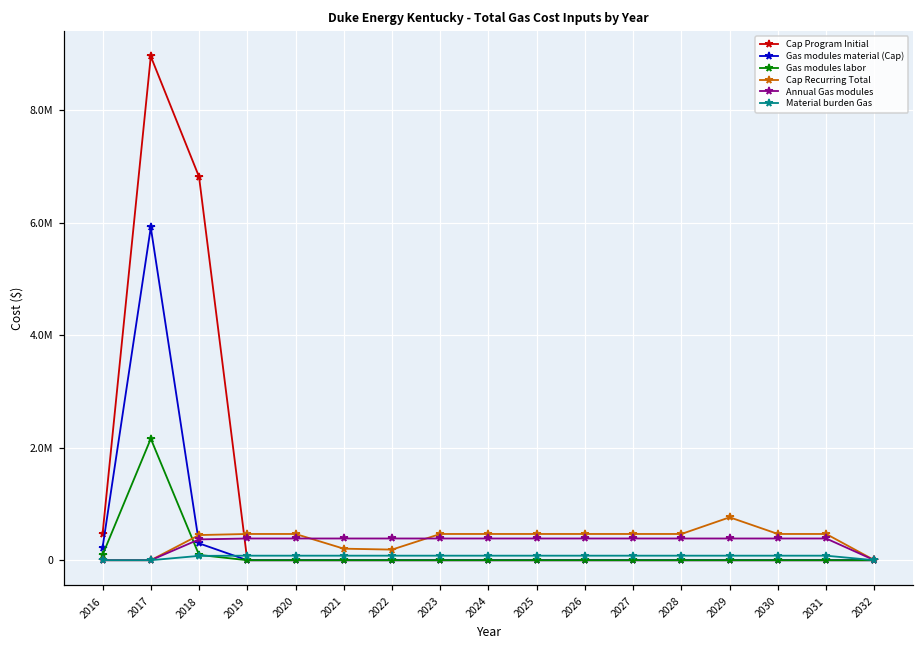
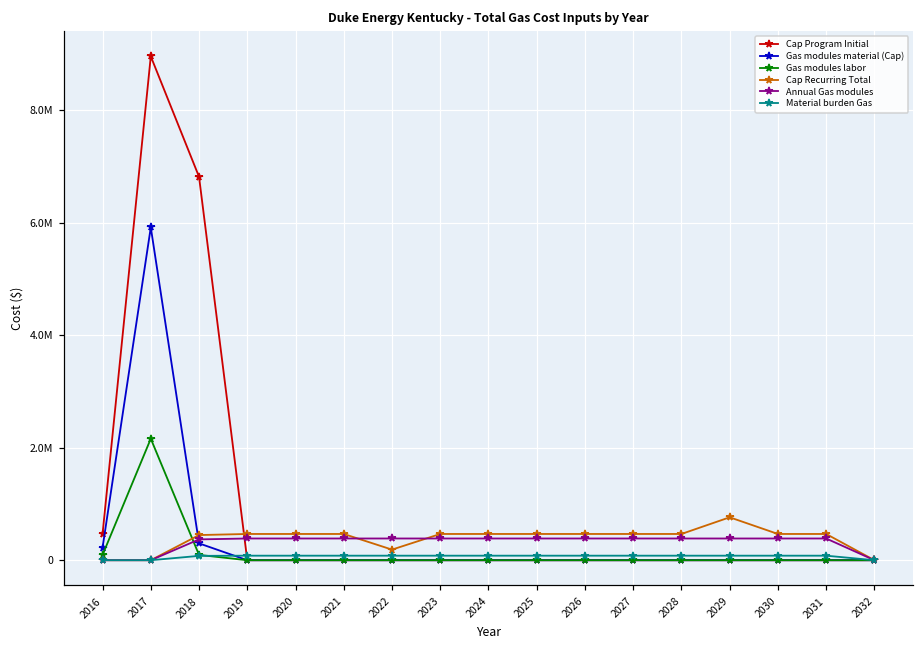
Cap Recurring Total, 2021: 200000 -> 500000
